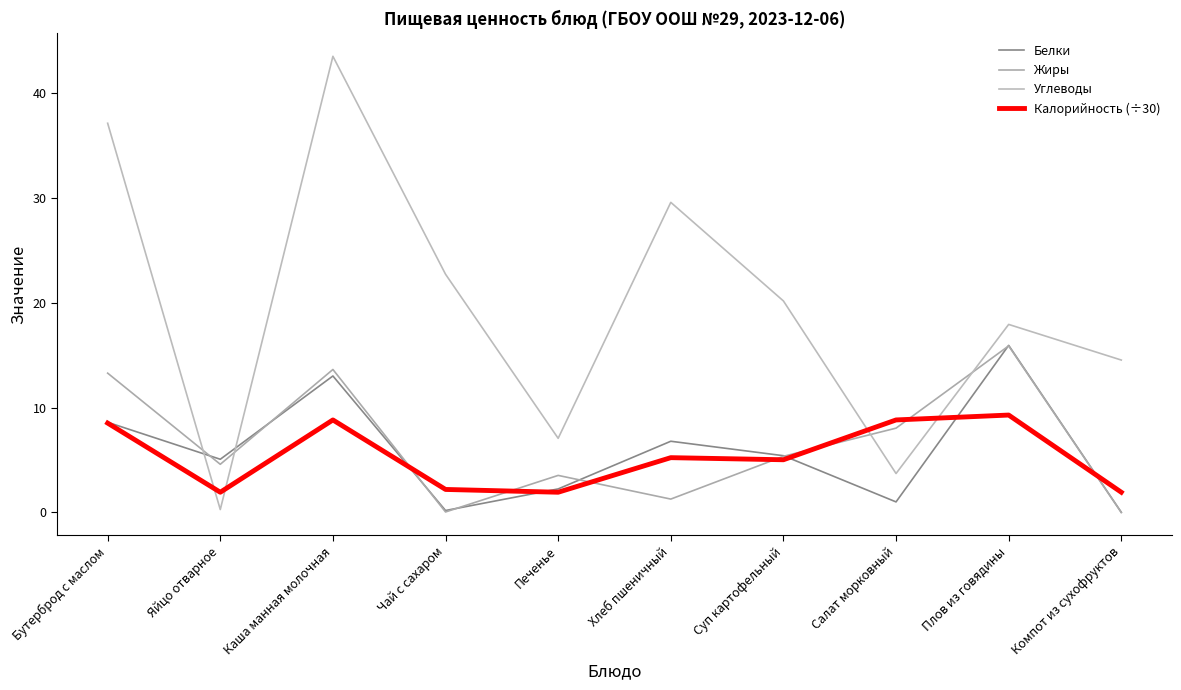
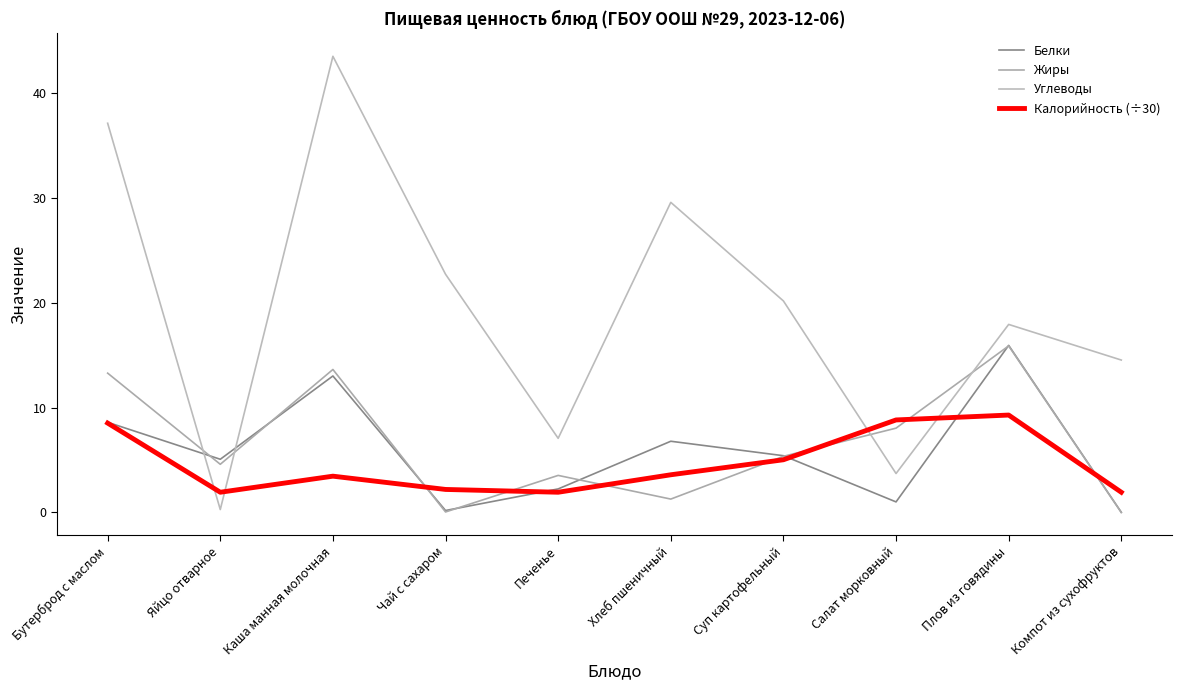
Калорийность (÷30), Каша манная молочная: 8.8 -> 3.5
Калорийность (÷30), Хлеб пшеничный: 5.2 -> 3.6
